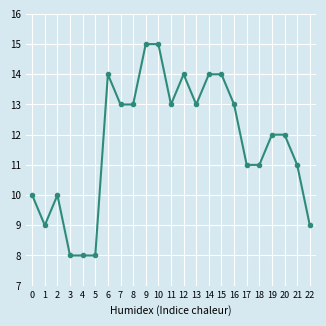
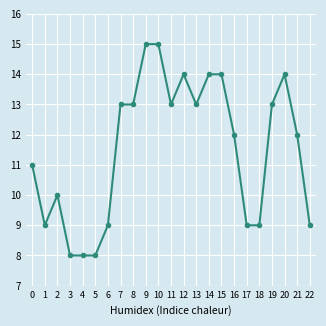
0: 10 -> 11
6: 14 -> 9
16: 13 -> 12
17: 11 -> 9
18: 11 -> 9
19: 12 -> 13
20: 12 -> 14
21: 11 -> 12
